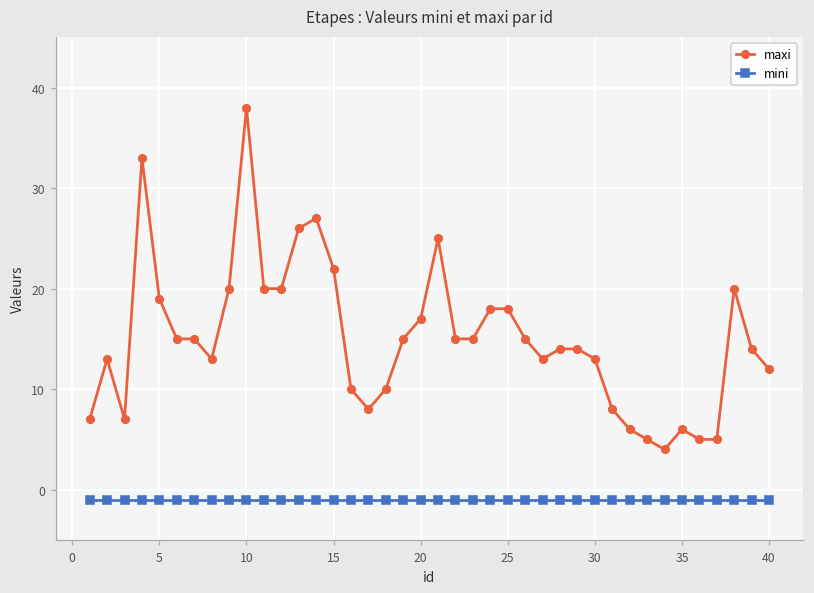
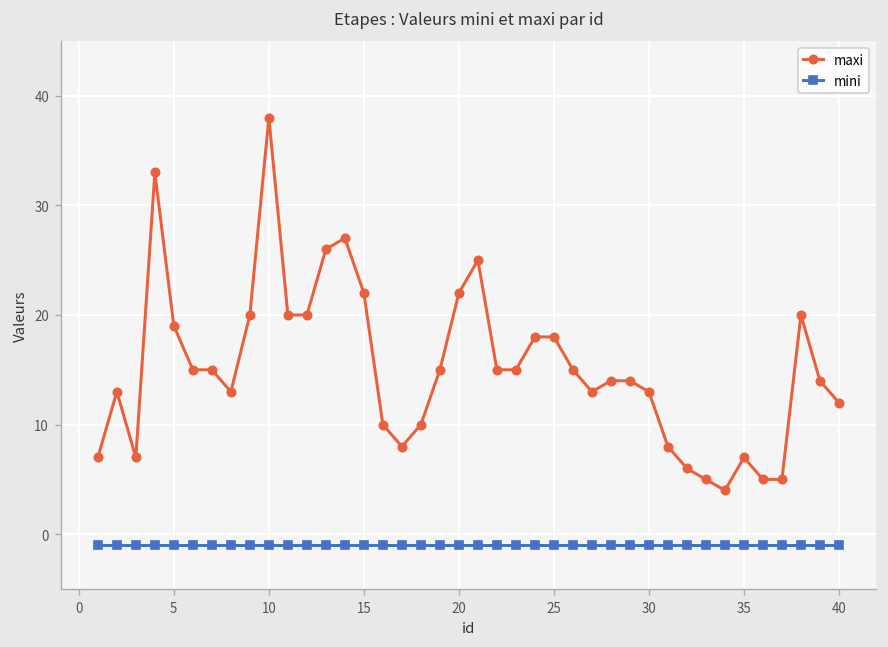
maxi, 20: 17 -> 22
maxi, 35: 6 -> 7
